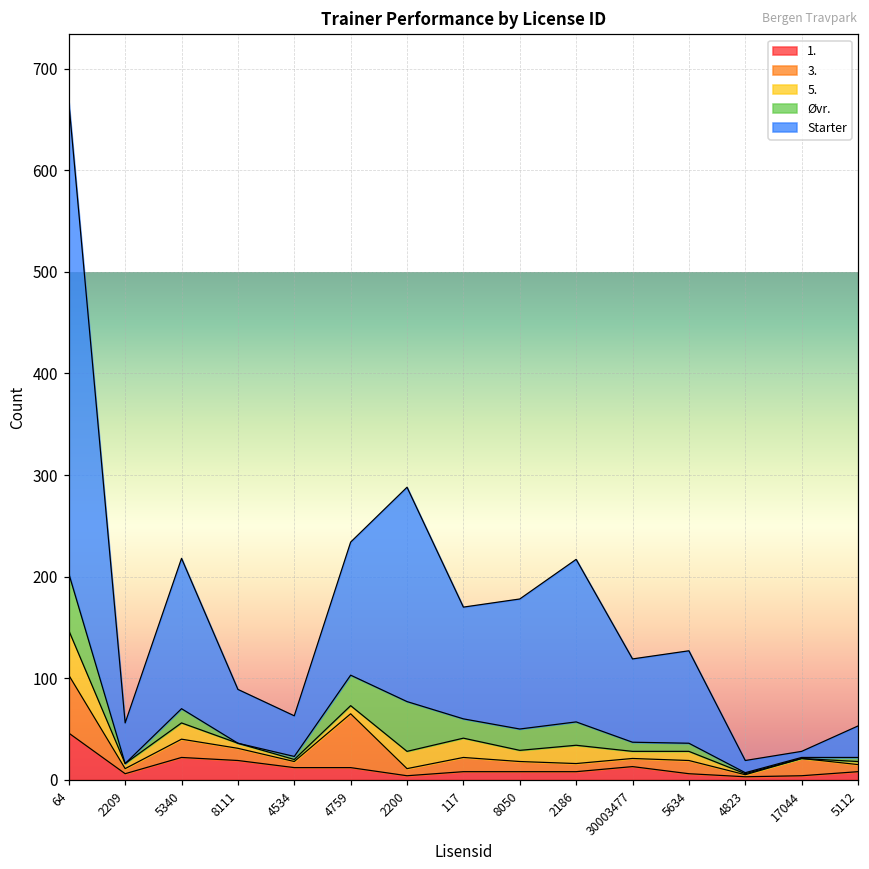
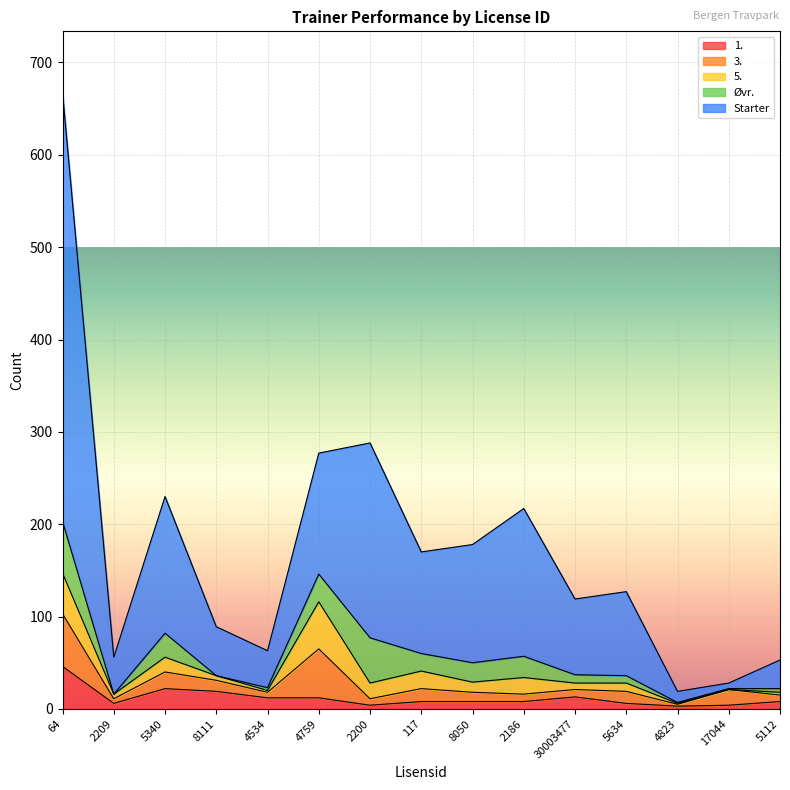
Øvr., 5340: 10 -> 30
5., 4759: 10 -> 50
